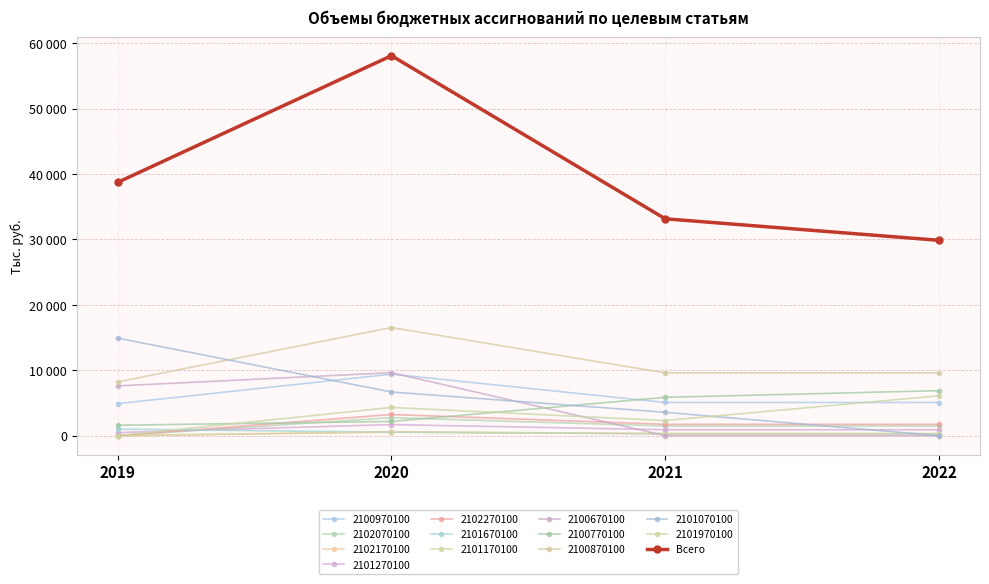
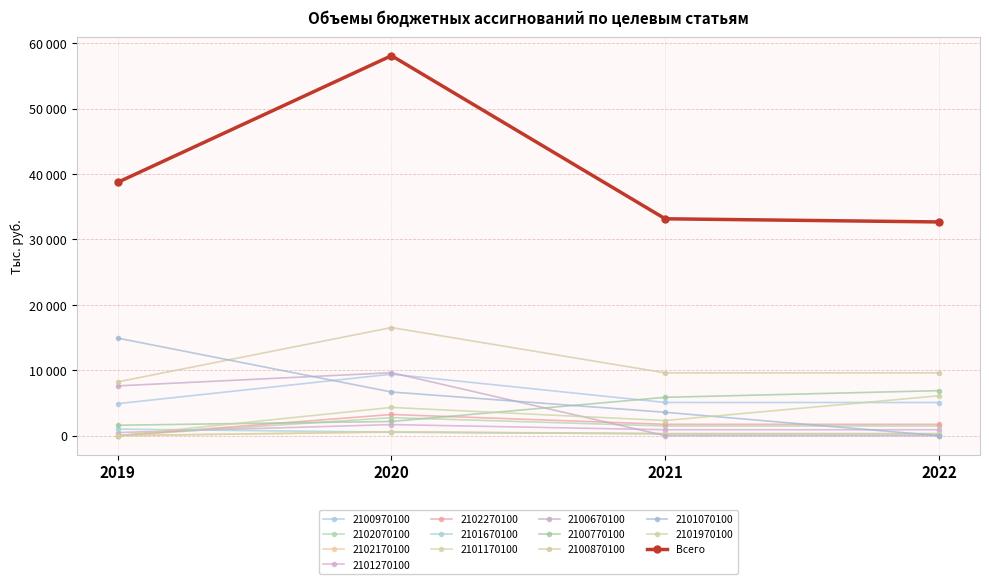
Всего, 2022: 30000 -> 33000
